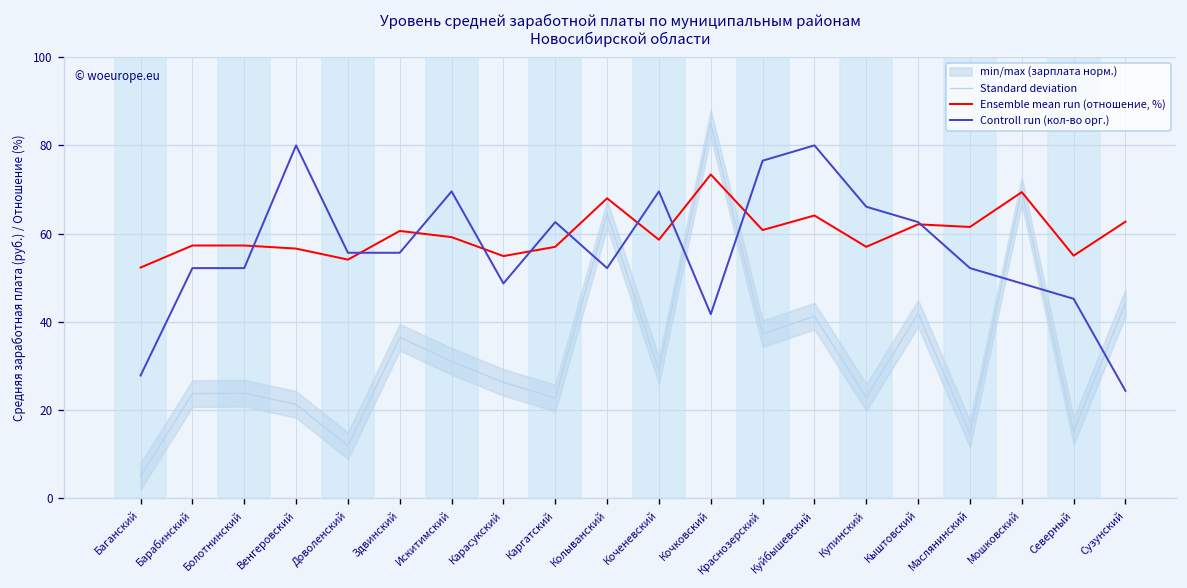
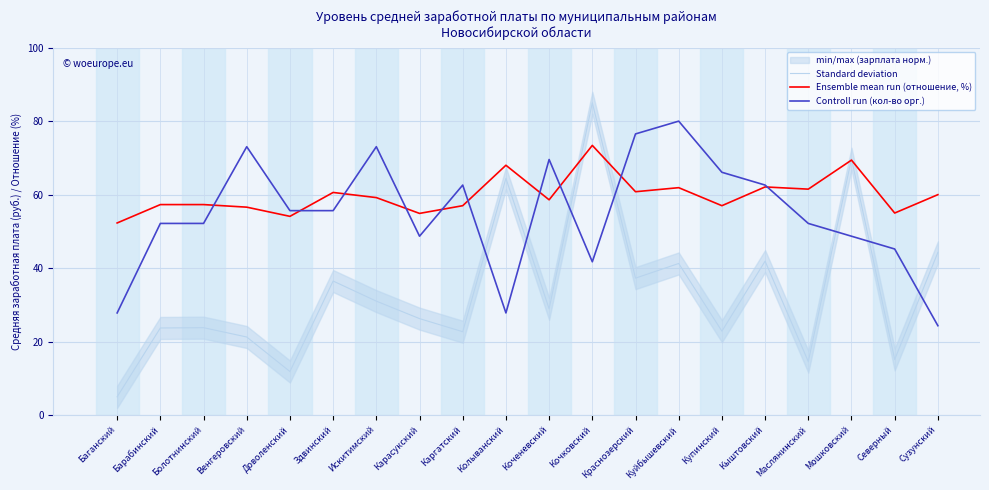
Controll run (кол-во орг.), Венгеровский: 80 -> 73
Controll run (кол-во орг.), Искитимский: 70 -> 73
Controll run (кол-во орг.), Колыванский: 52 -> 28
Ensemble mean run (отношение, %), Куйбышевский: 64 -> 62
Ensemble mean run (отношение, %), Сузунский: 63 -> 60
